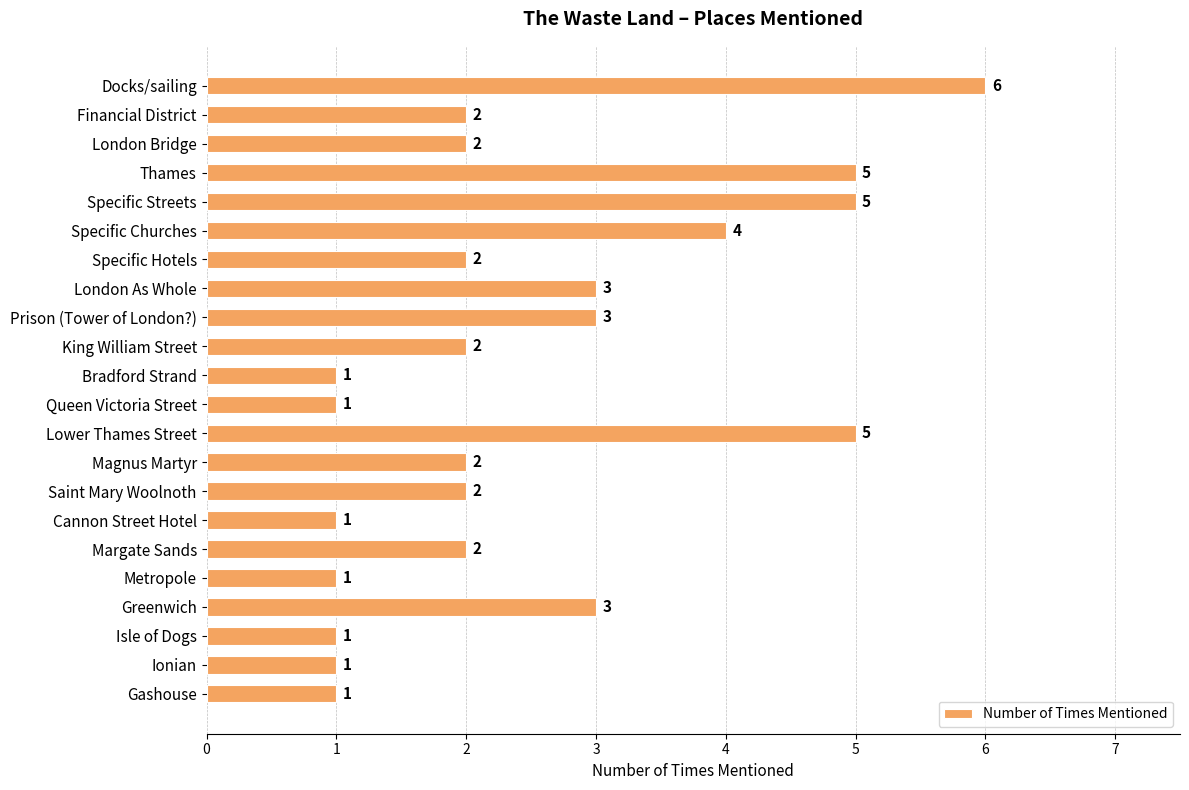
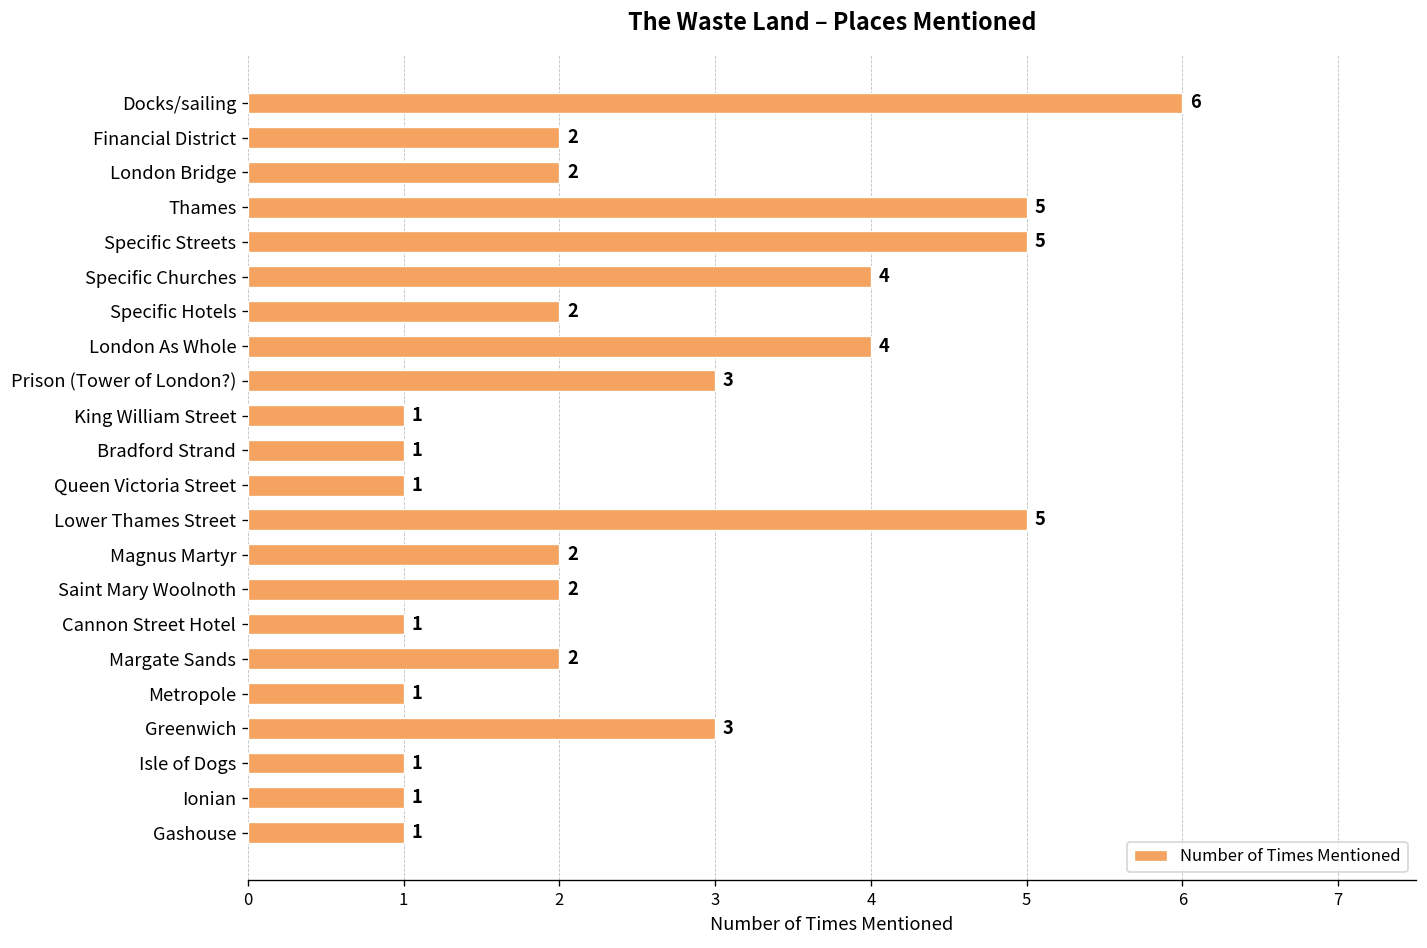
London As Whole: 3 -> 4
King William Street: 2 -> 1
